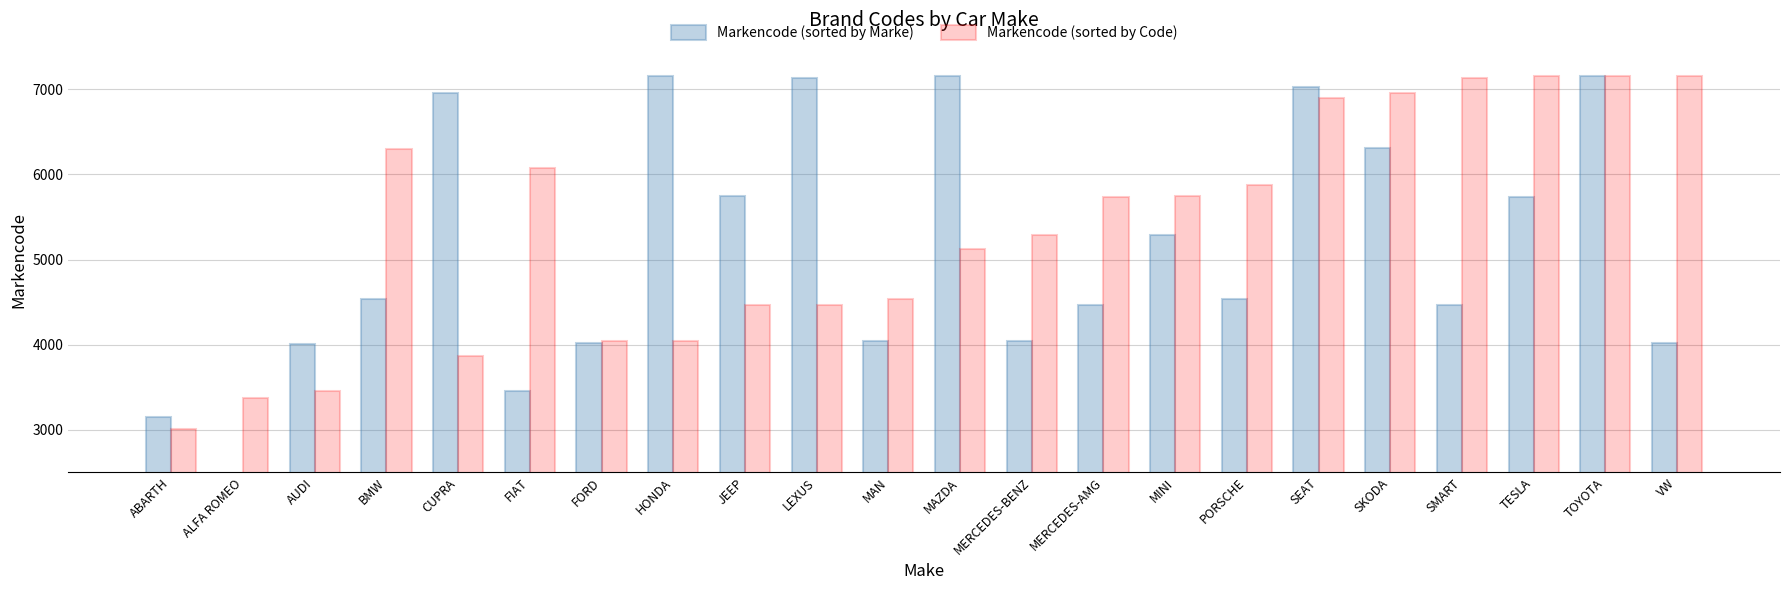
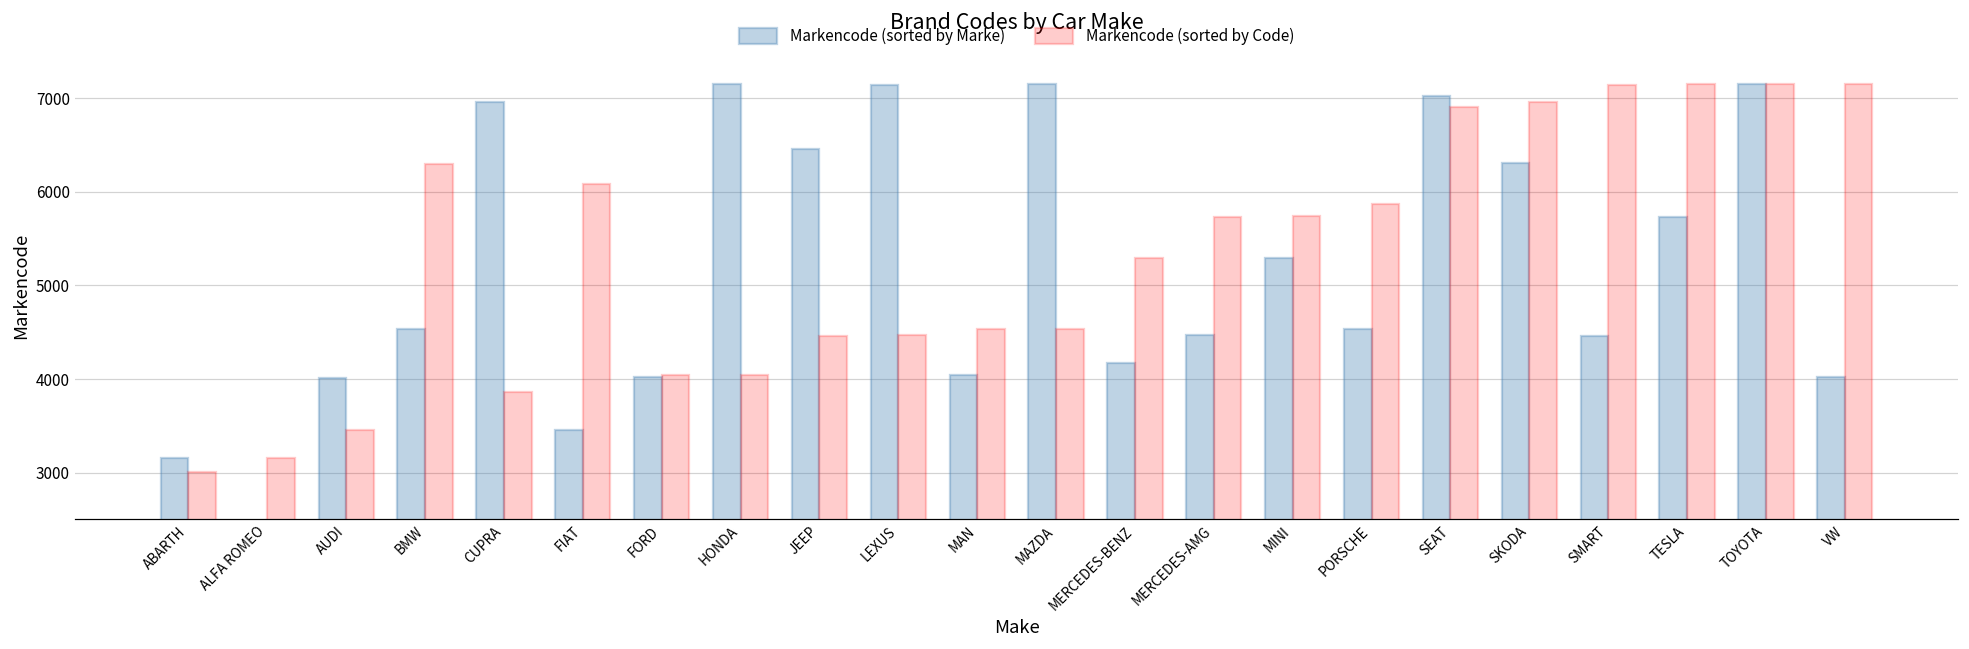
Markencode (sorted by Code), ALFA ROMEO: 3400 -> 3200
Markencode (sorted by Marke), JEEP: 5700 -> 6500
Markencode (sorted by Code), MAZDA: 5100 -> 4500
Markencode (sorted by Marke), MERCEDES-BENZ: 4000 -> 4200
